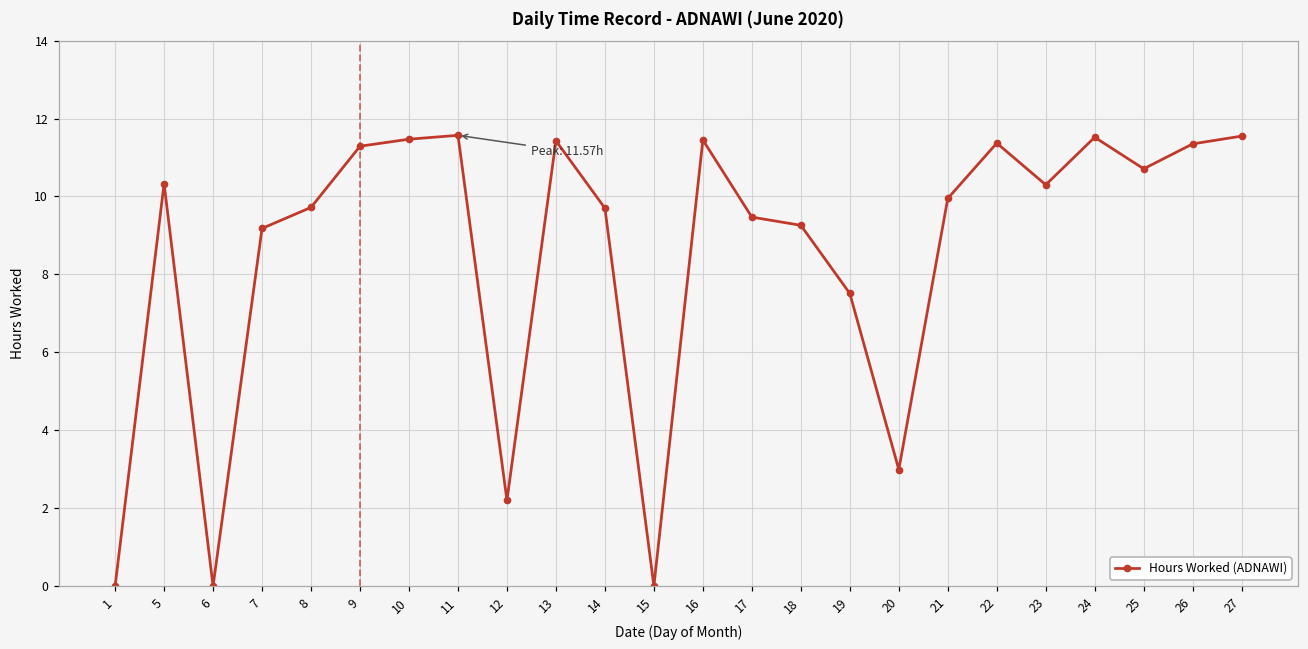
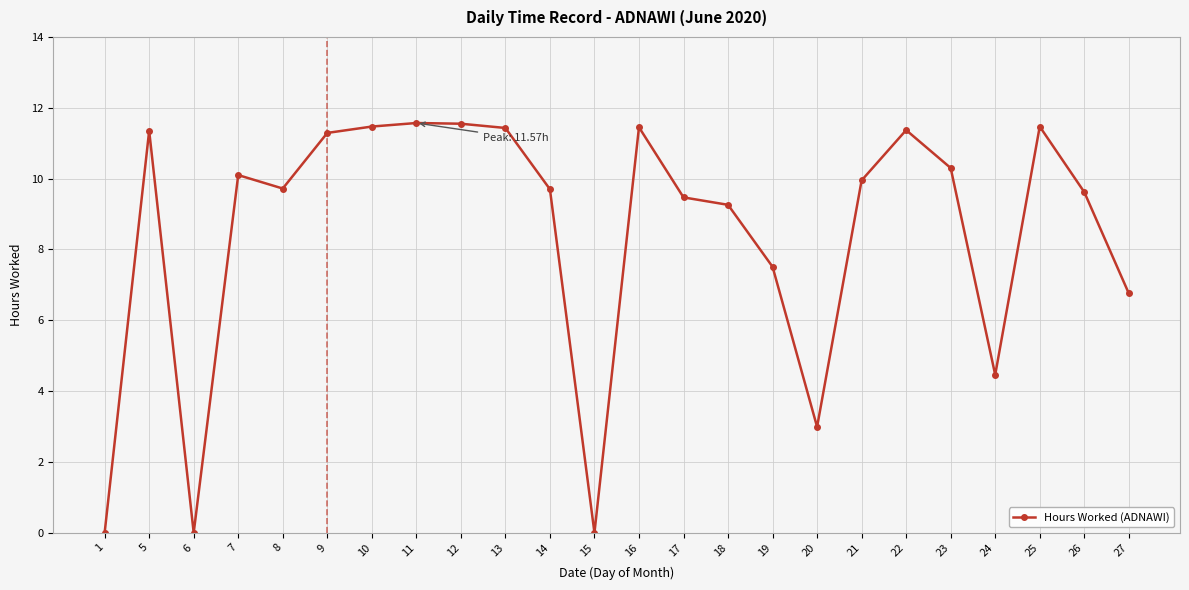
5: 10.3 -> 11.4
7: 9.2 -> 10.1
12: 2.2 -> 11.6
24: 11.5 -> 4.5
25: 10.7 -> 11.5
26: 11.4 -> 9.6
27: 11.6 -> 6.8
